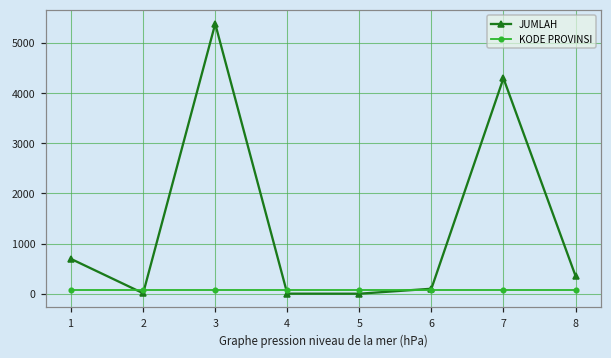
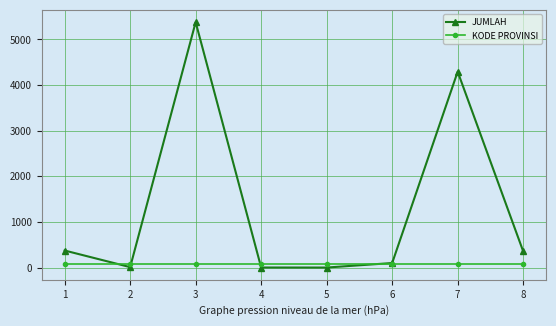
JUMLAH, 1: 700 -> 400
